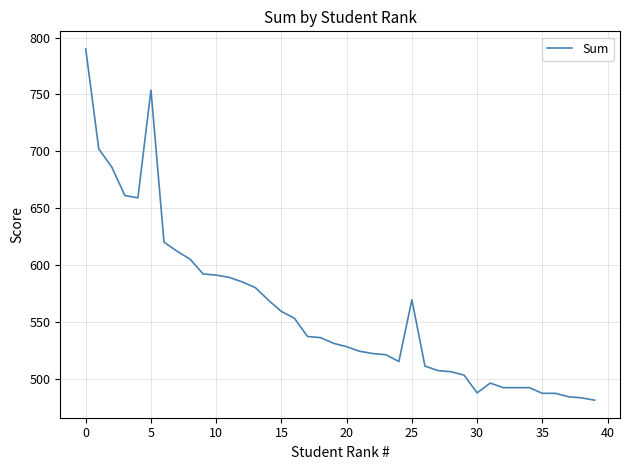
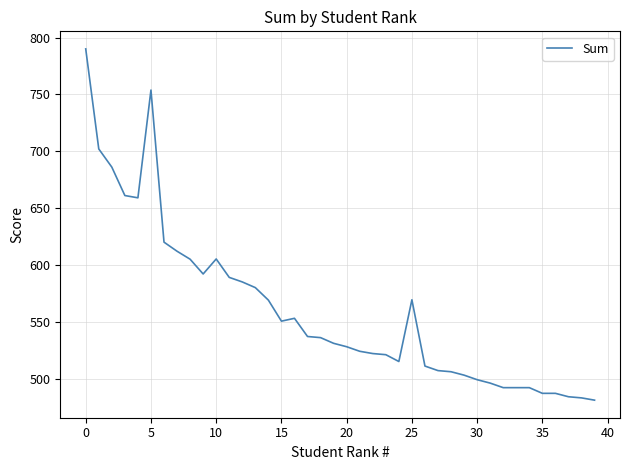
10: 591 -> 605
15: 559 -> 551
30: 487 -> 499
